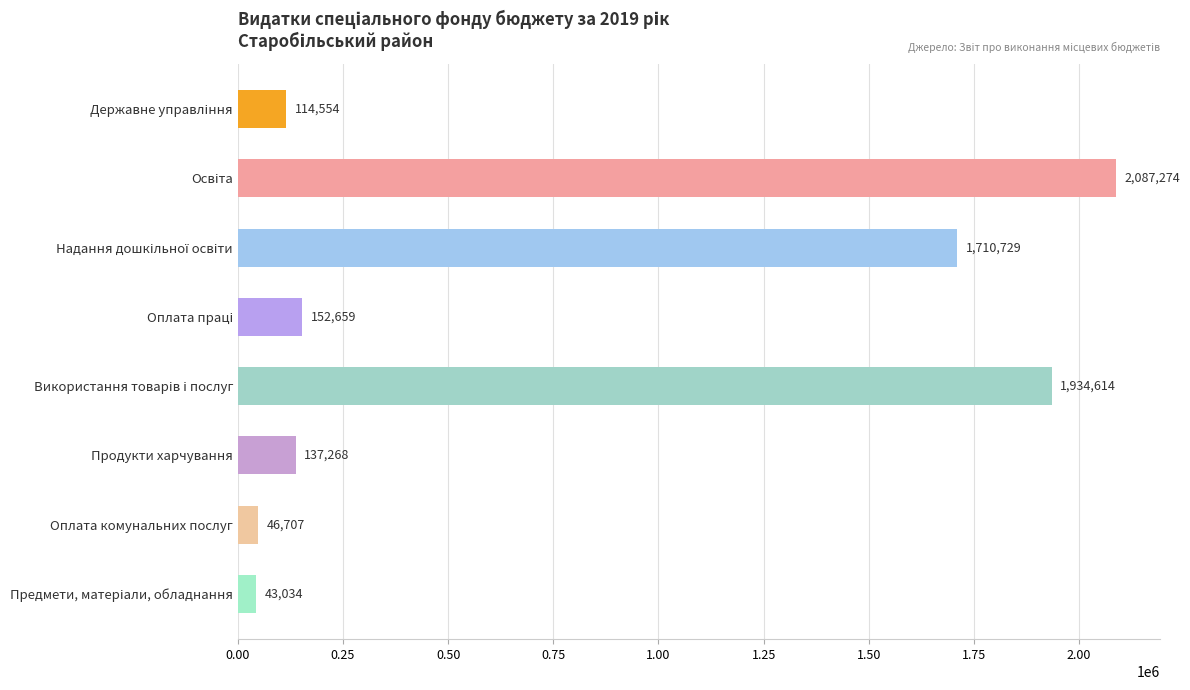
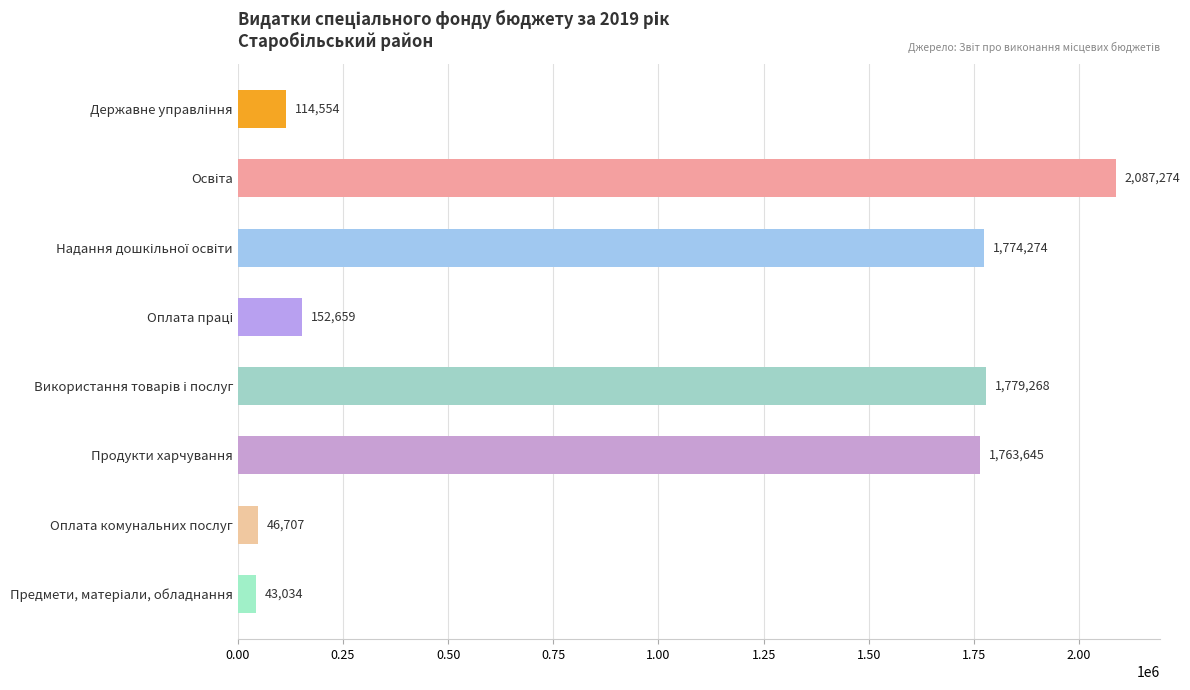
Надання дошкільної освіти: 1,710,729 -> 1,774,274
Використання товарів і послуг: 1,934,614 -> 1,779,268
Продукти харчування: 137,268 -> 1,763,645
